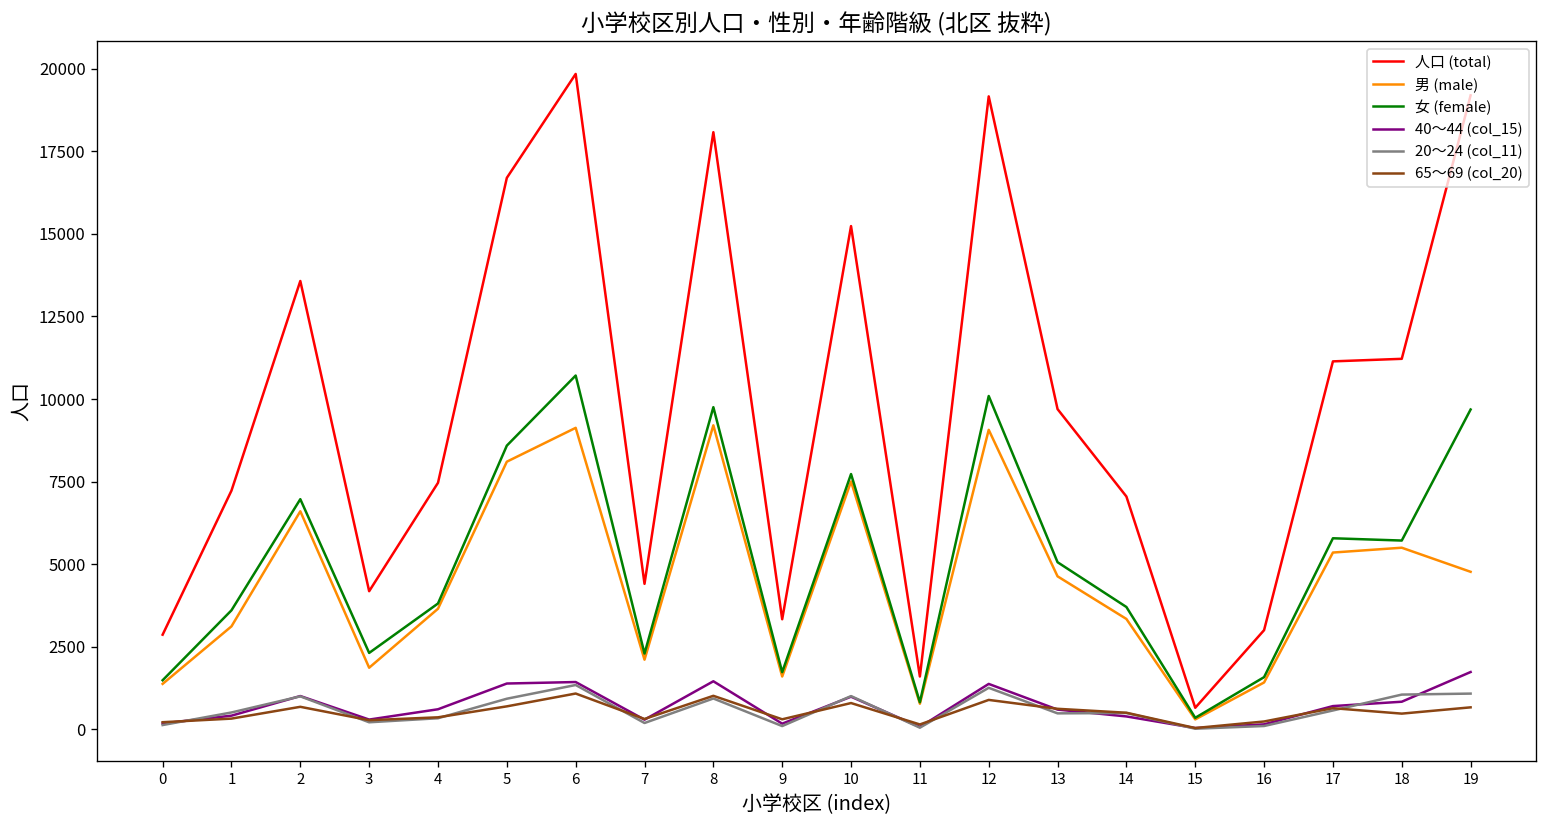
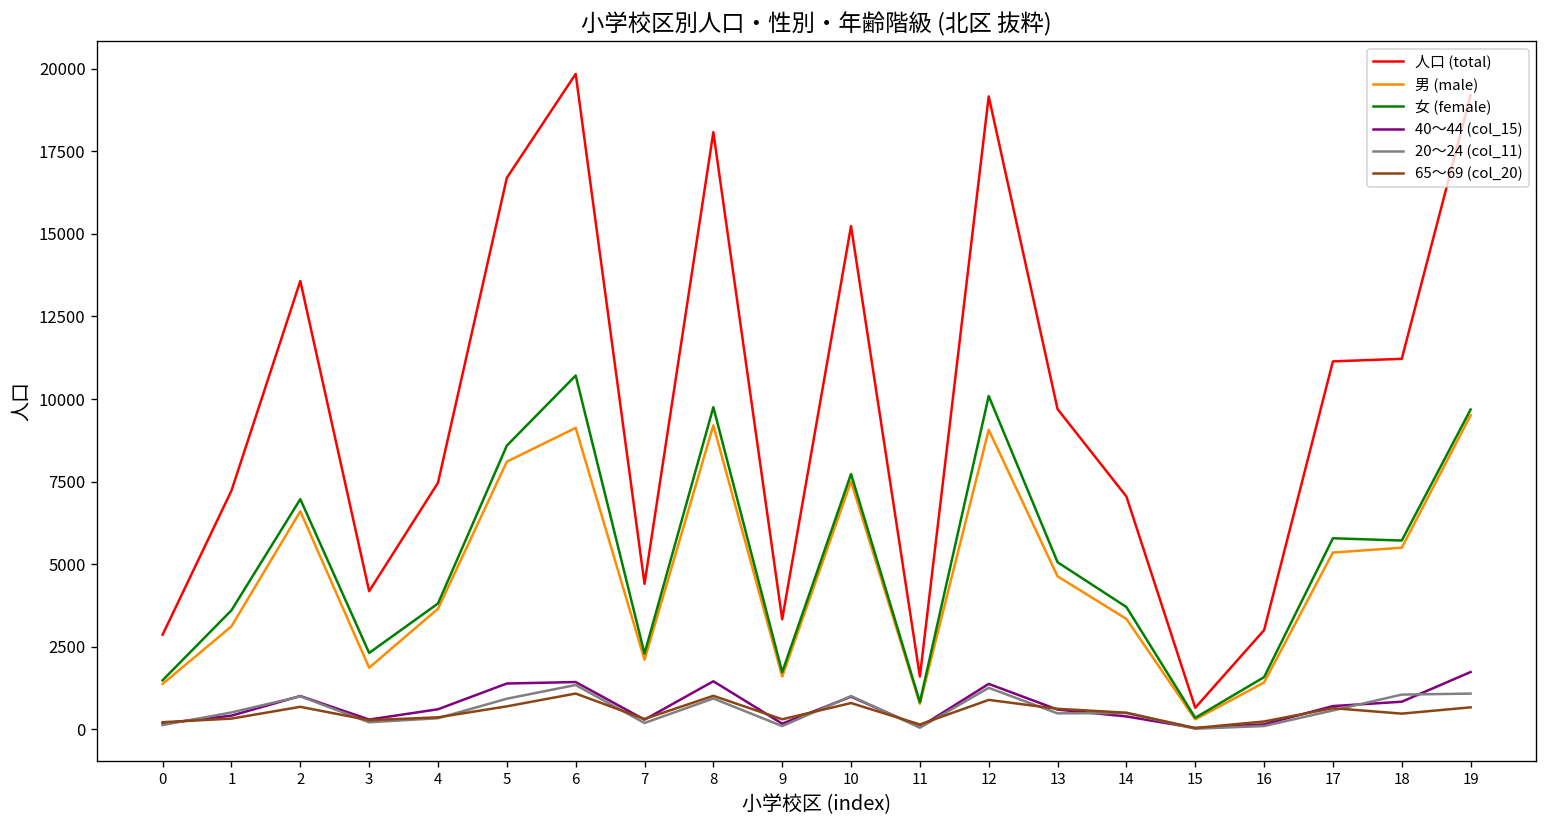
男 (male), 19: 4800 -> 9500
